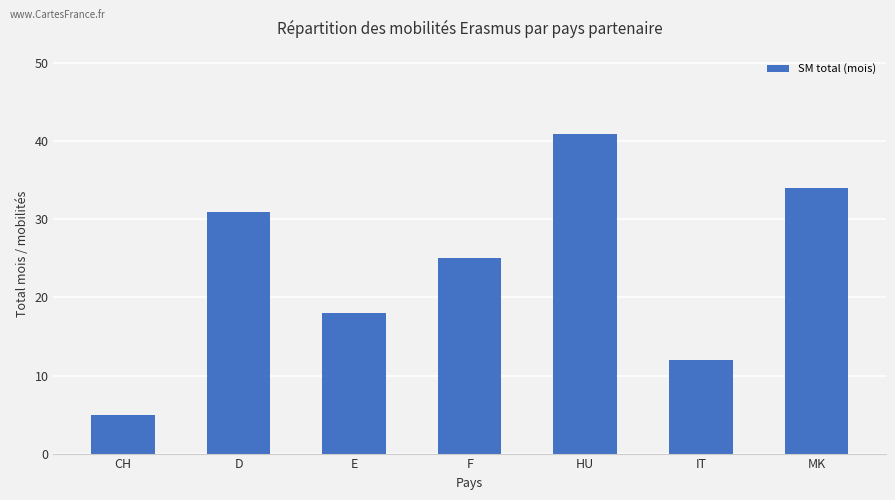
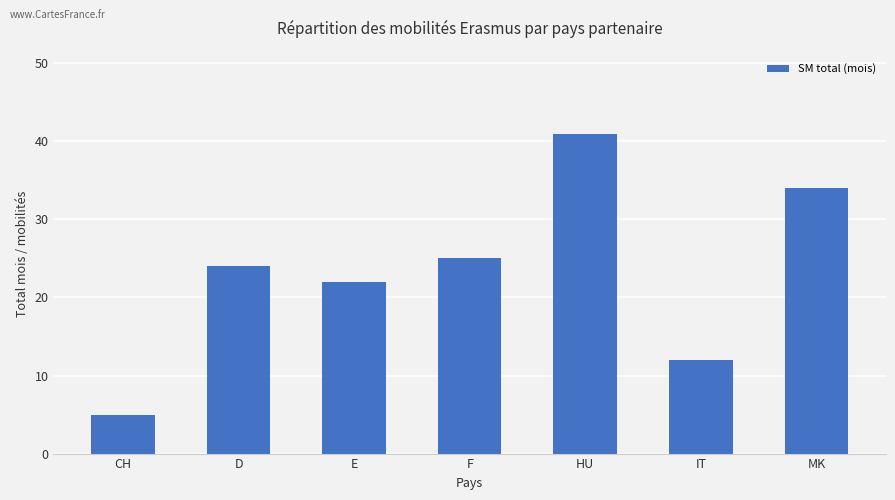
D: 31 -> 24
E: 18 -> 22
